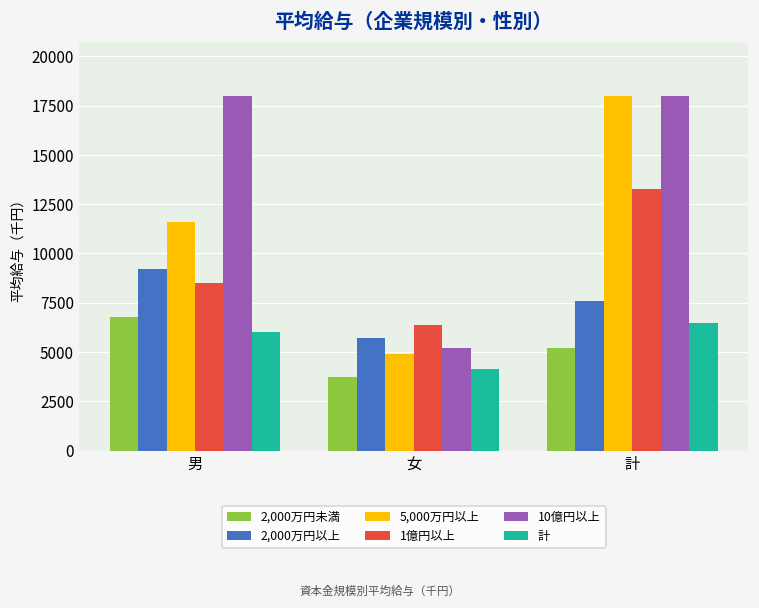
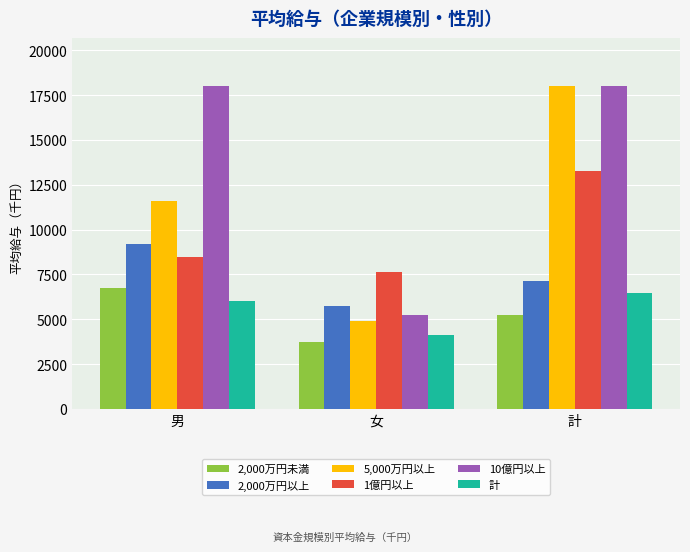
1億円以上, 女: 6400 -> 7600
2,000万円以上, 計: 7600 -> 7200
